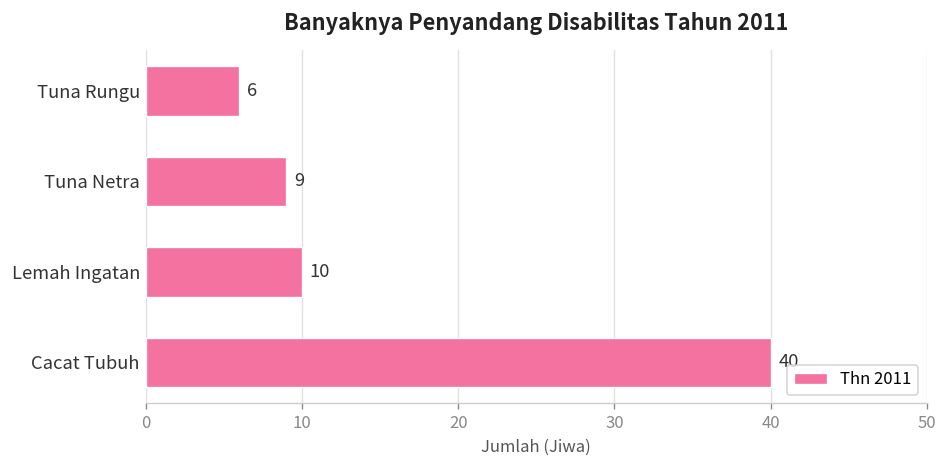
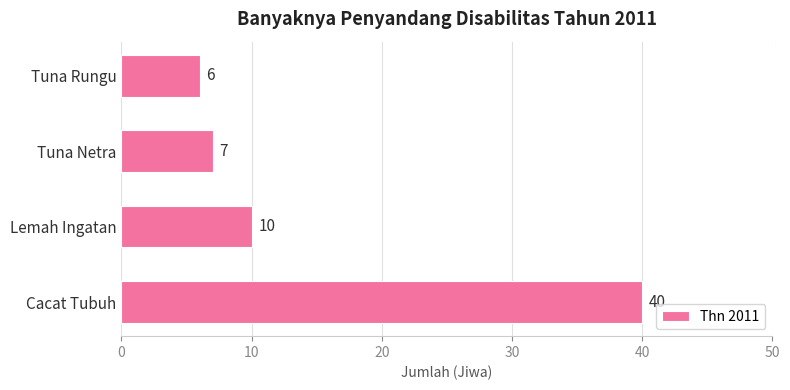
Tuna Netra: 9 -> 7
